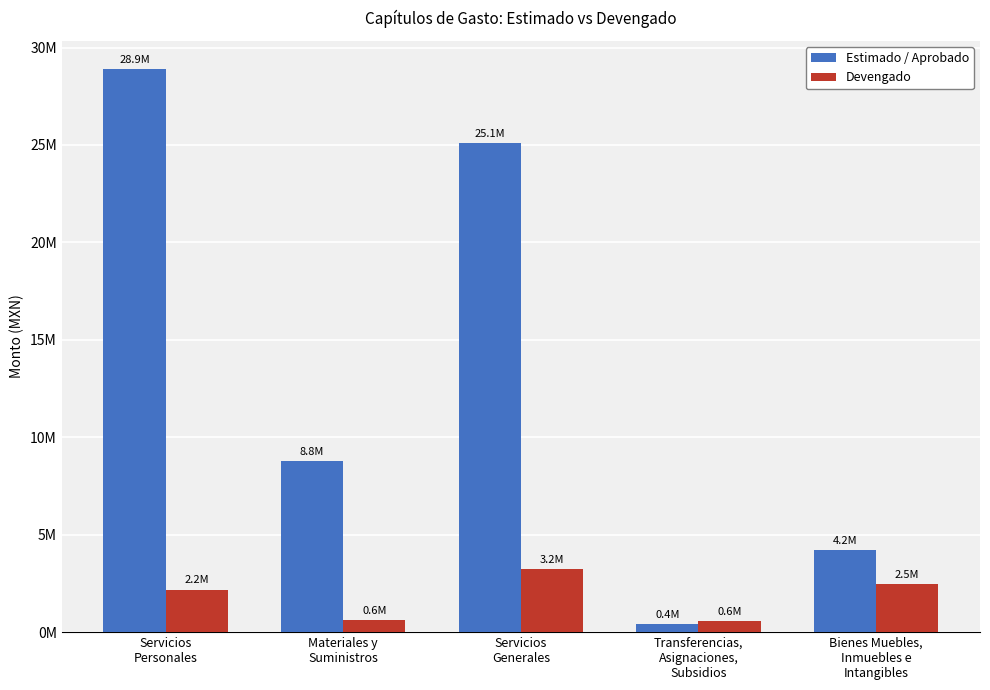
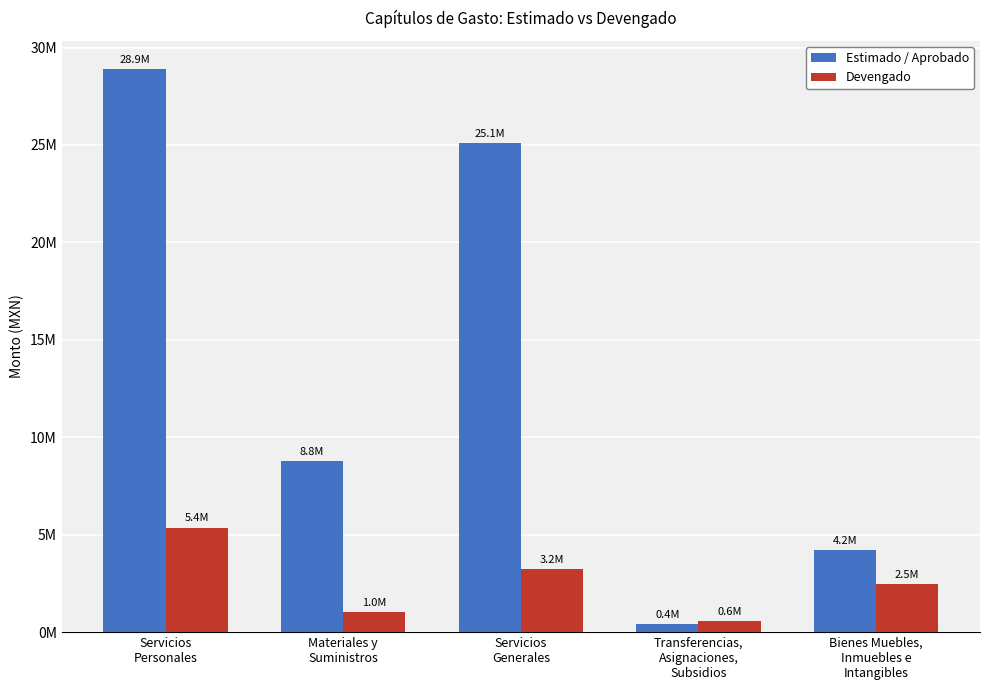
Devengado, Servicios Personales: 2.2M -> 5.4M
Devengado, Materiales y Suministros: 0.6M -> 1.0M
